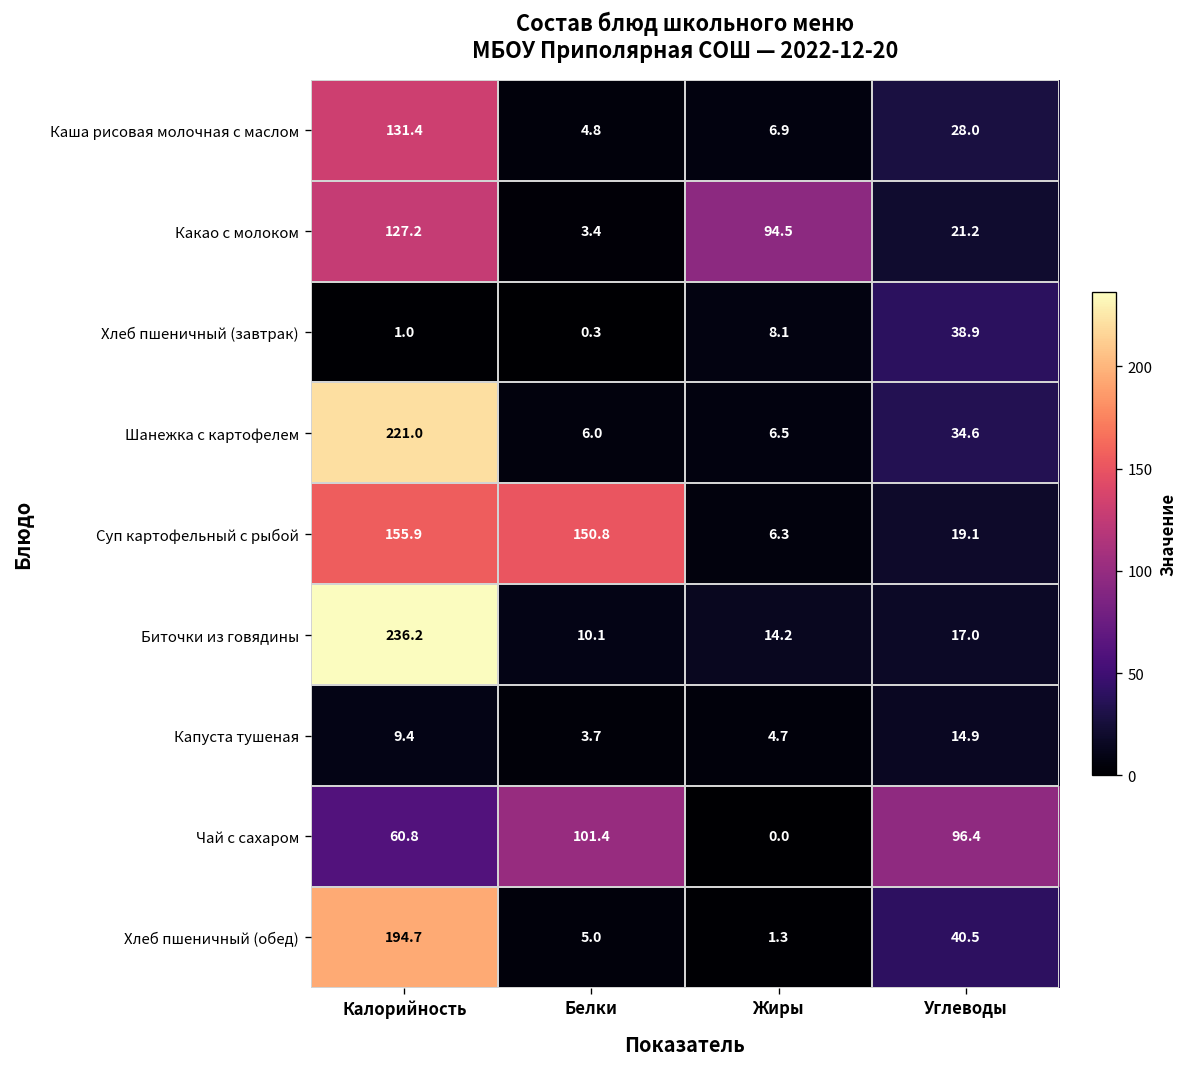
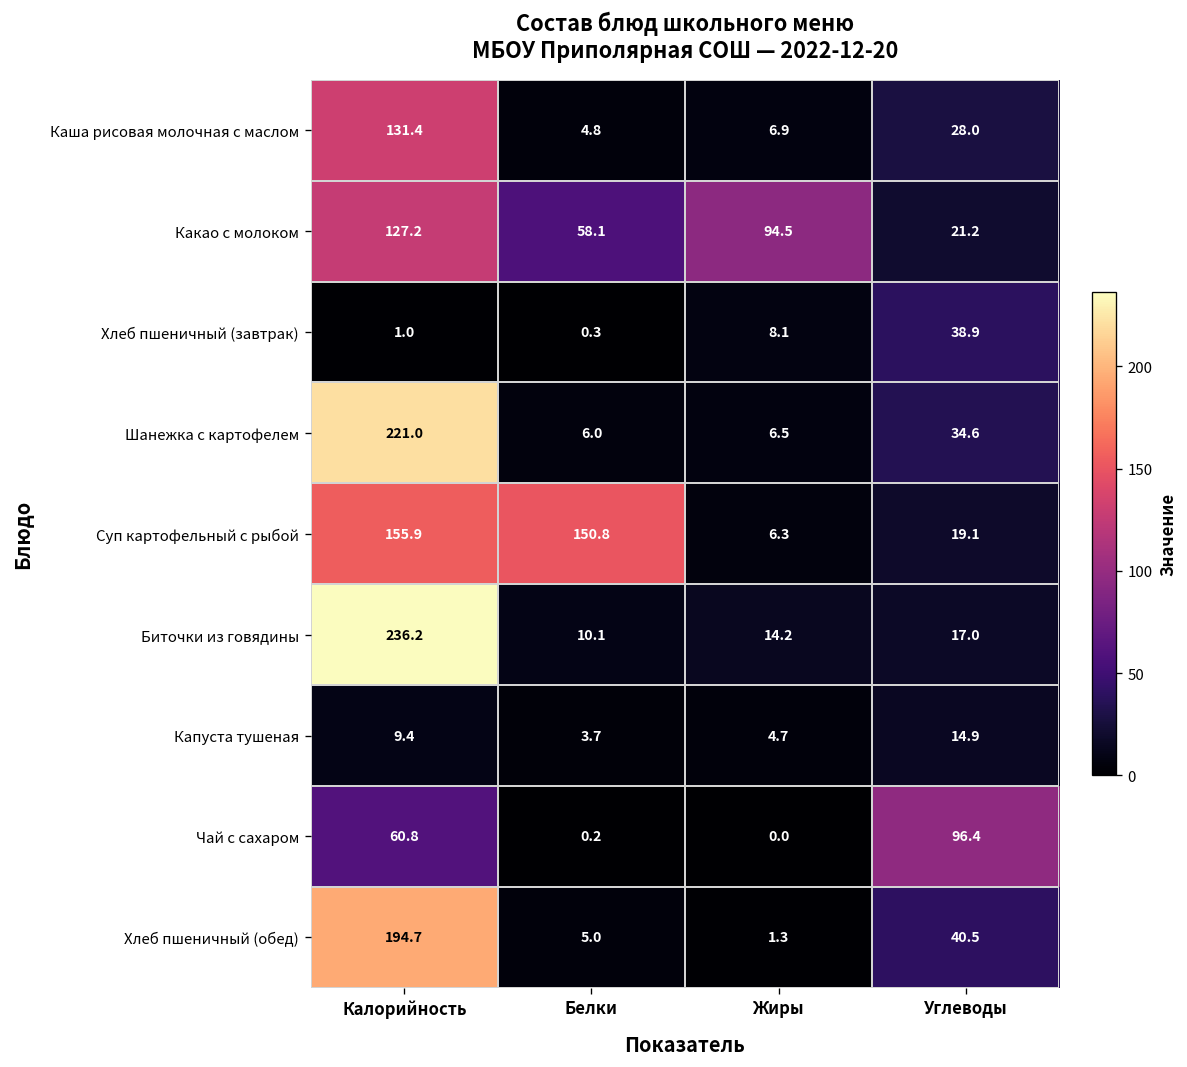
Какао с молоком, Белки: 3.4 -> 58.1
Чай с сахаром, Белки: 101.4 -> 0.2
